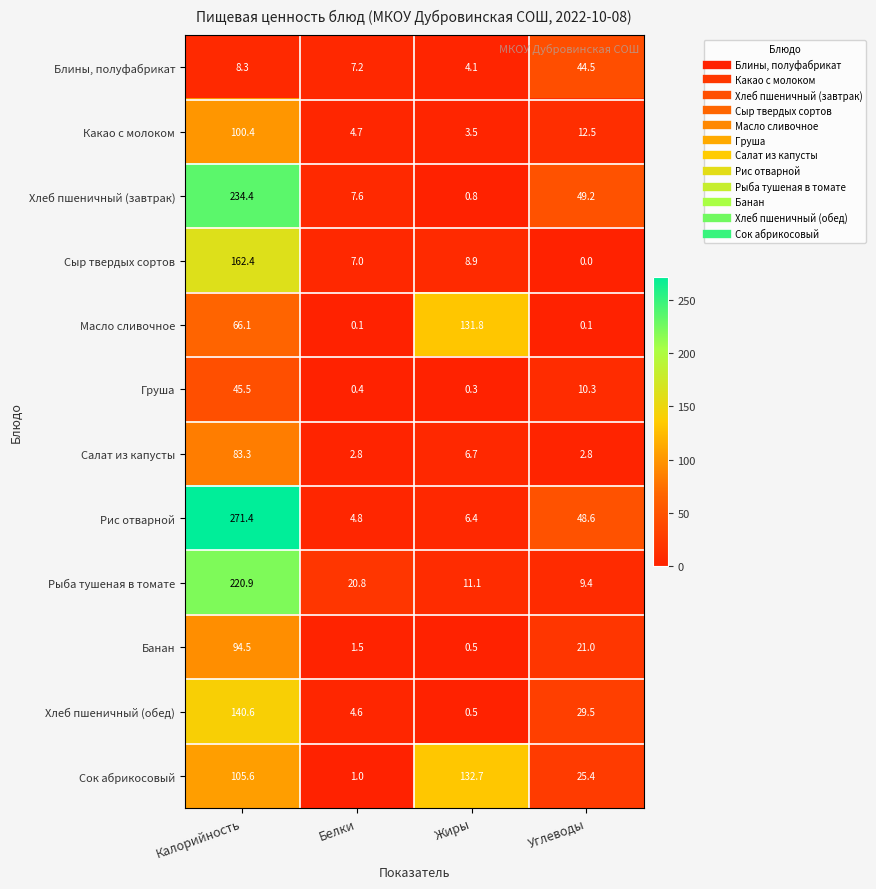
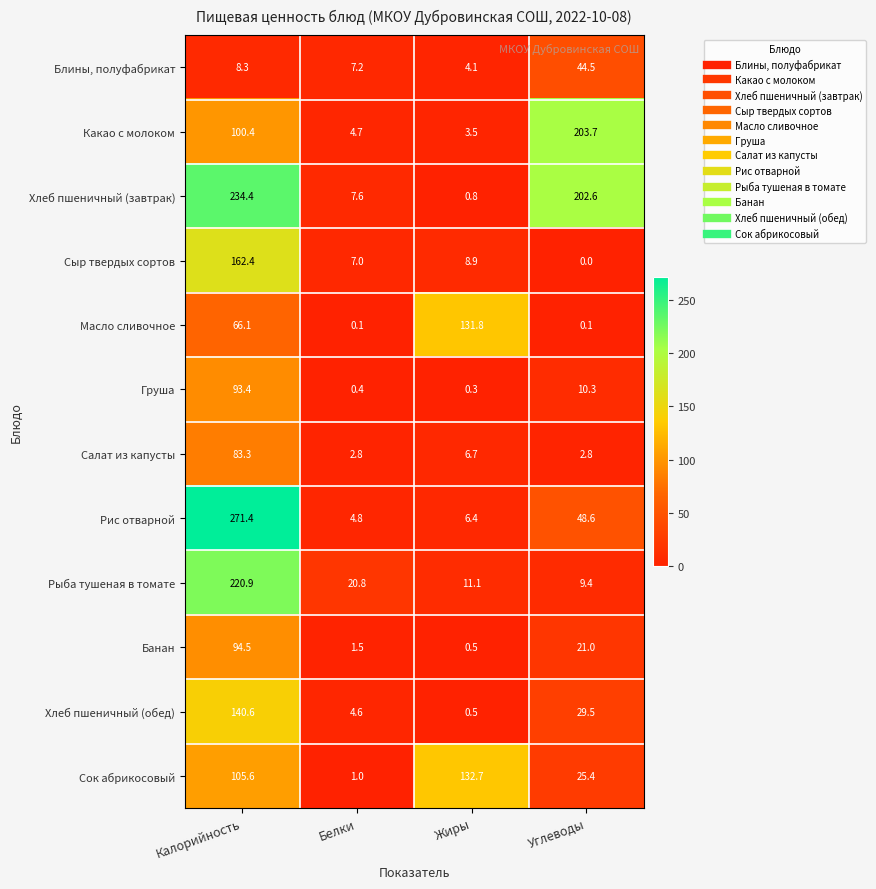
Какао с молоком, Углеводы: 12.5 -> 203.7
Хлеб пшеничный (завтрак), Углеводы: 49.2 -> 202.6
Груша, Калорийность: 45.5 -> 93.4
